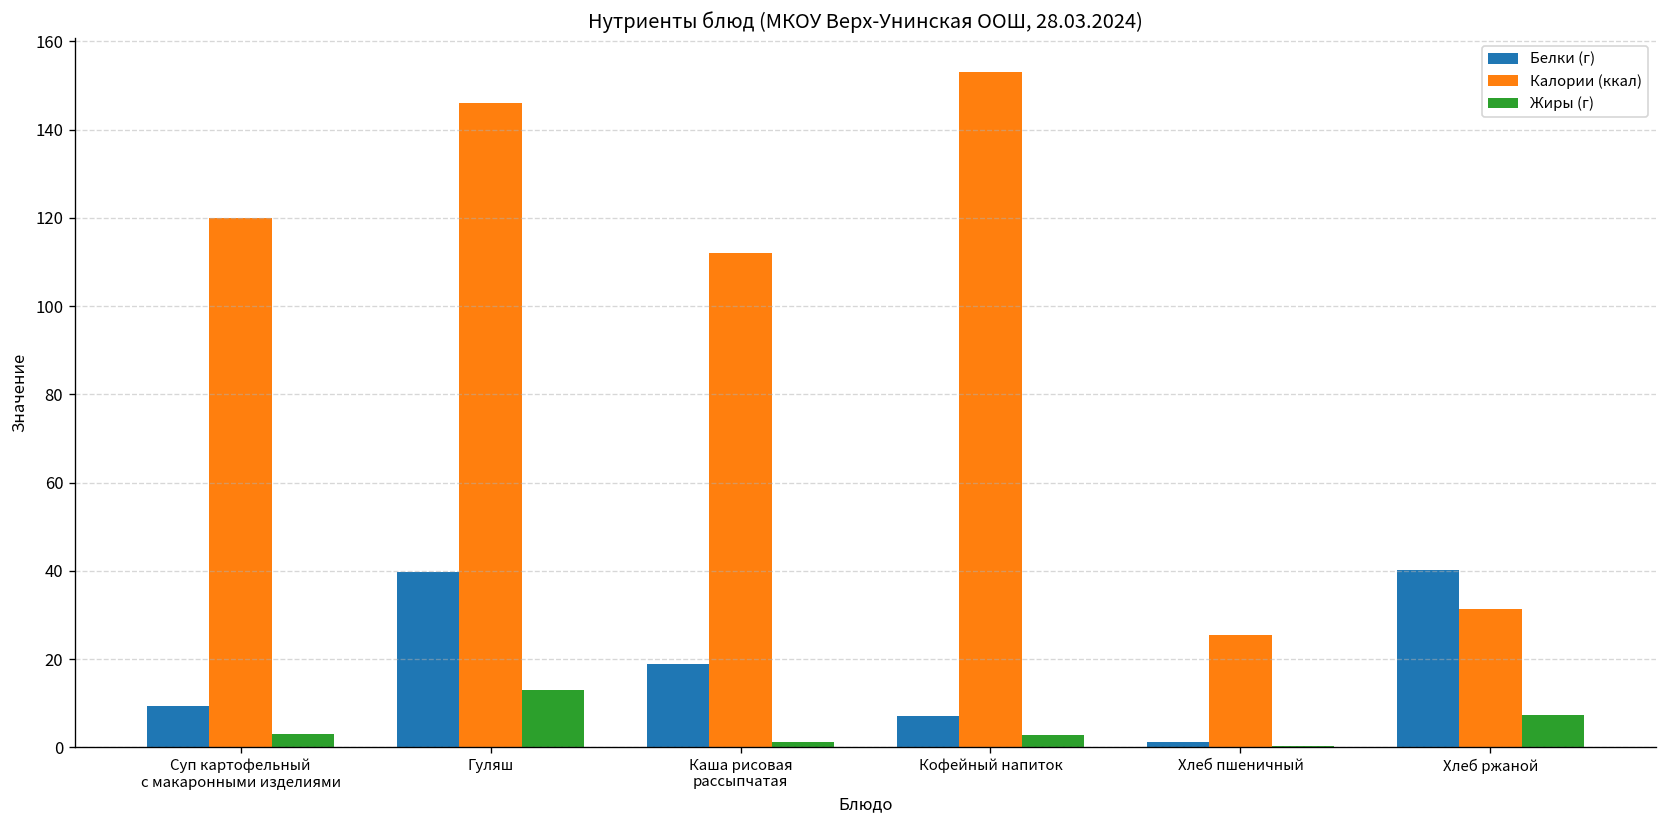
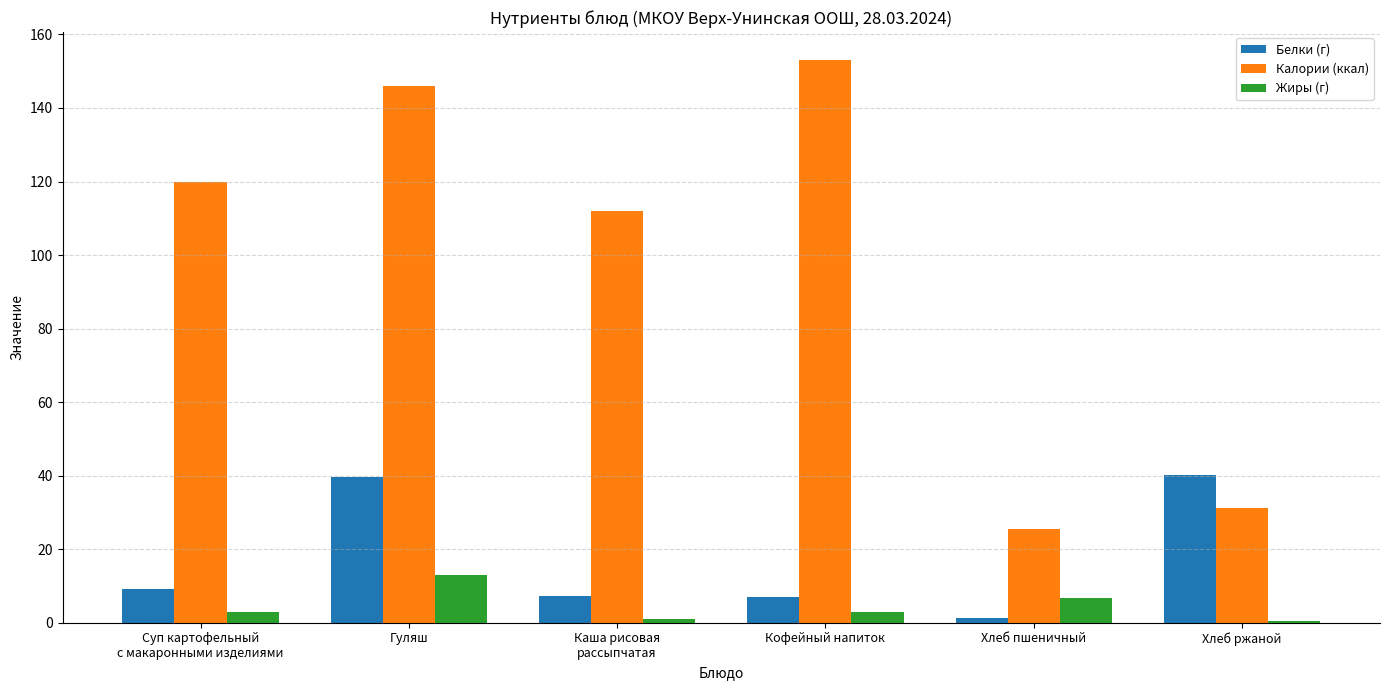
Белки (г), Каша рисовая рассыпчатая: 19 -> 7
Жиры (г), Хлеб пшеничный: 0 -> 7
Жиры (г), Хлеб ржаной: 7 -> 0
